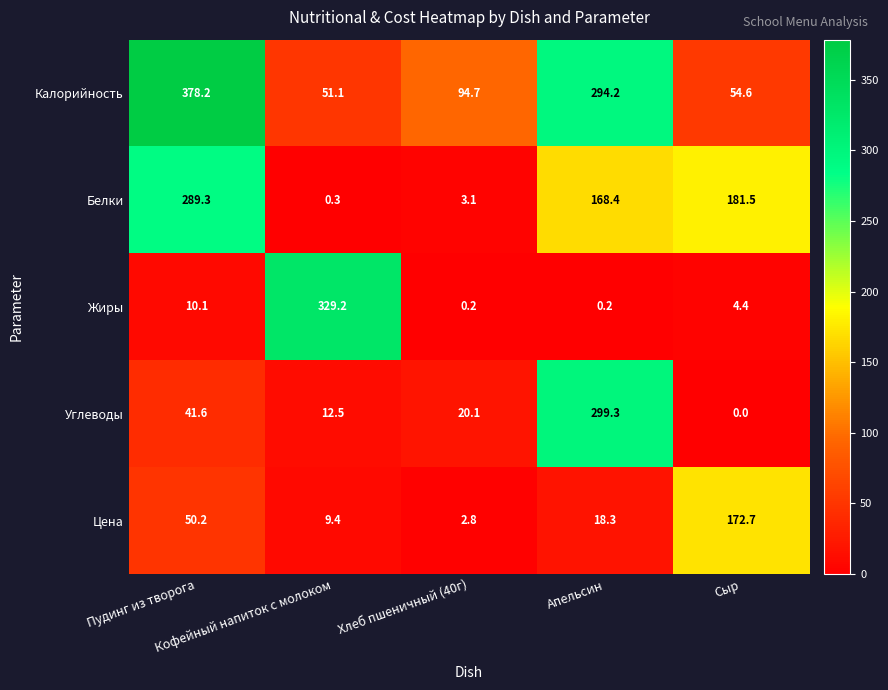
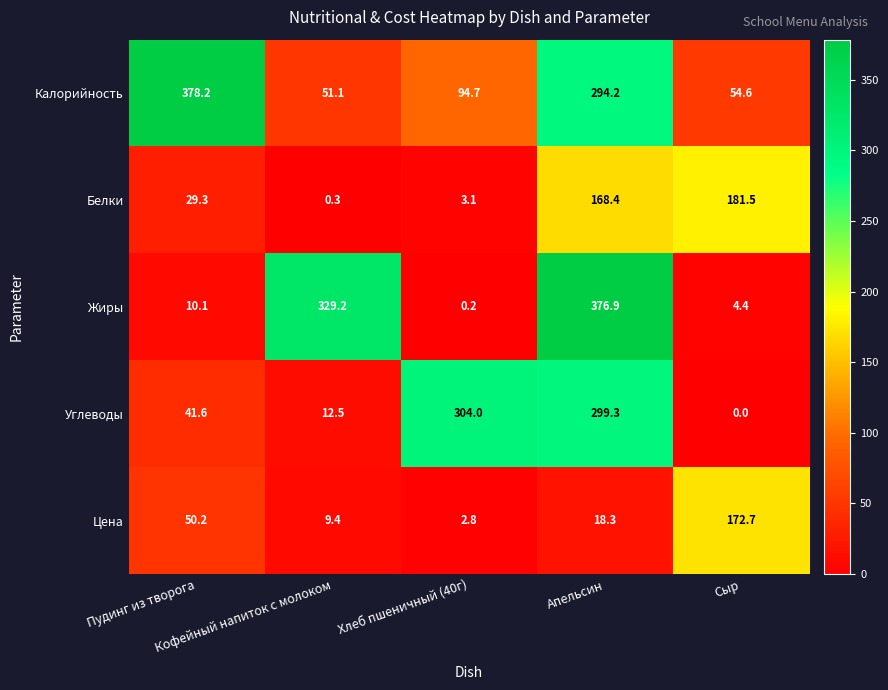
Белки, Пудинг из творога: 289.3 -> 29.3
Жиры, Апельсин: 0.2 -> 376.9
Углеводы, Хлеб пшеничный (40г): 20.1 -> 304.0
